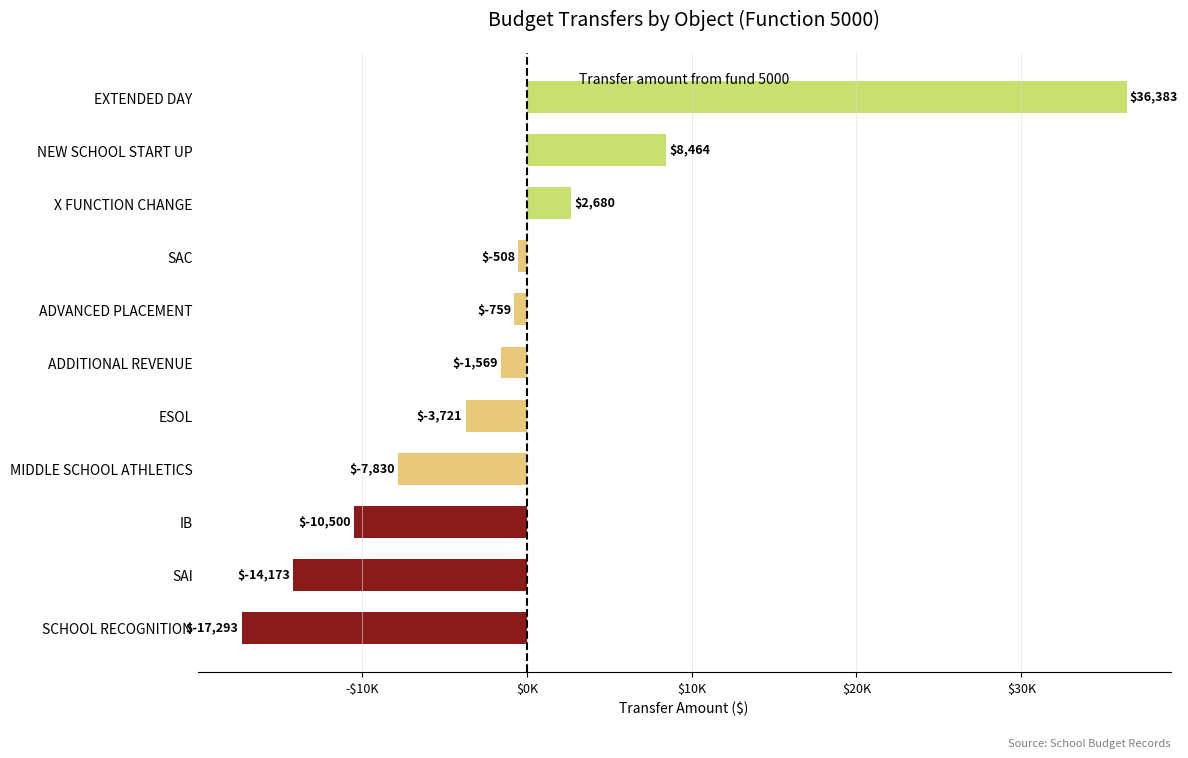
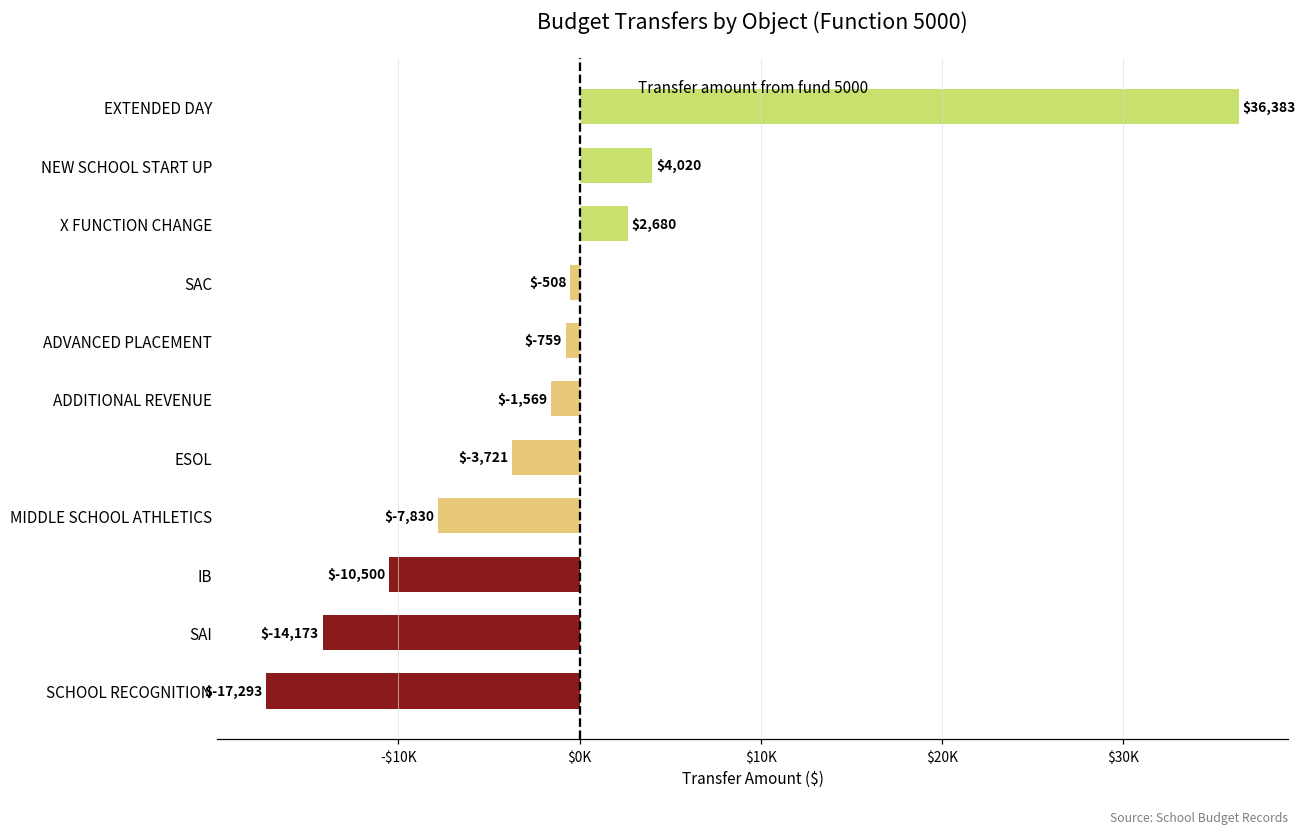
NEW SCHOOL START UP: $8,464 -> $4,020
